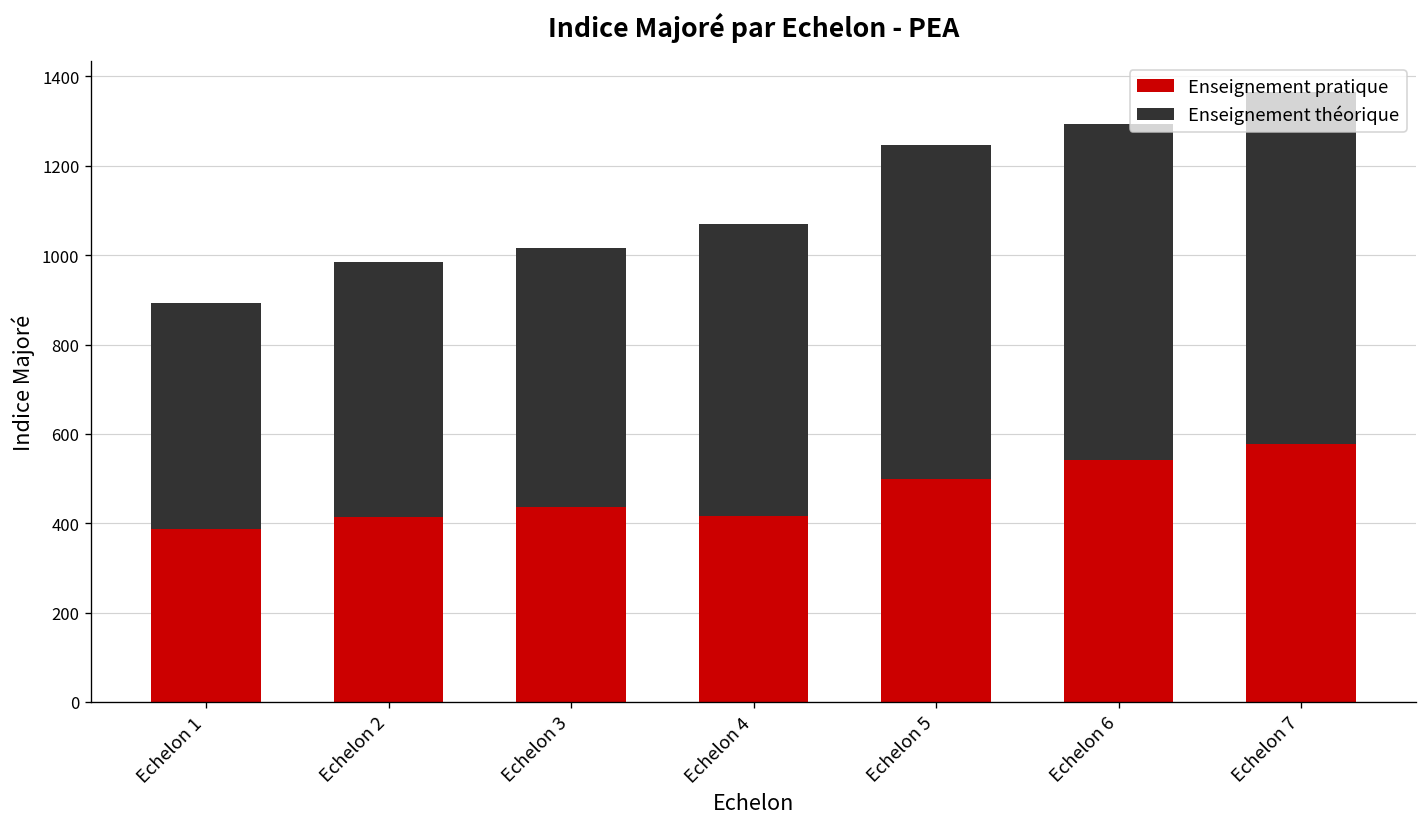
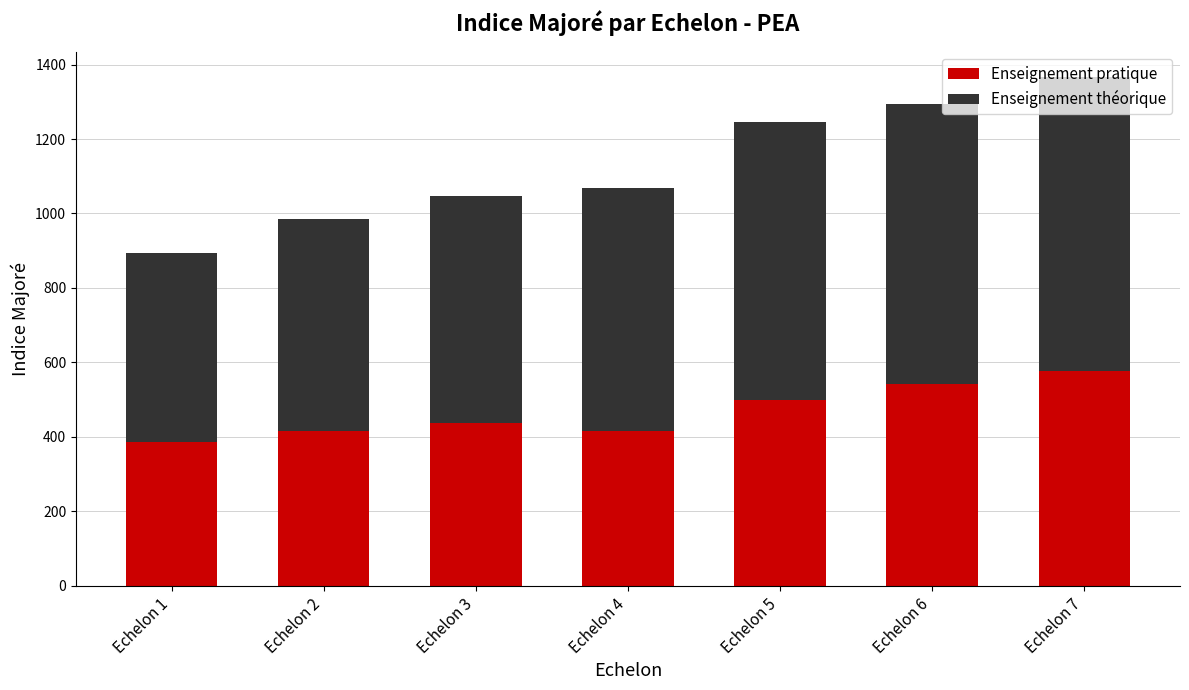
Enseignement théorique, Echelon 3: 580 -> 610
